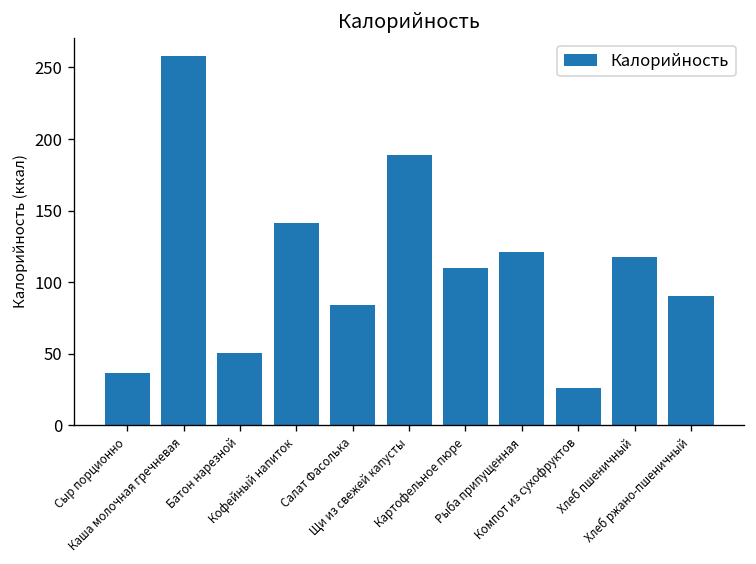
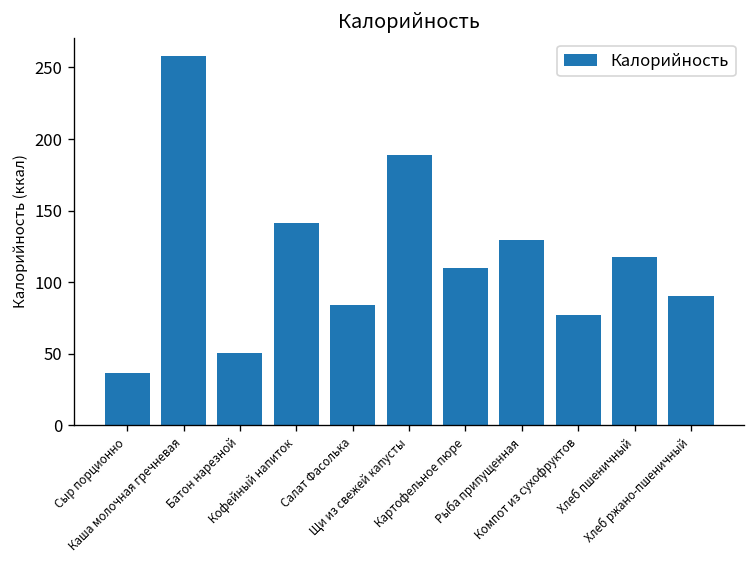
Рыба припущенная: 121 -> 129
Компот из сухофруктов: 26 -> 77
